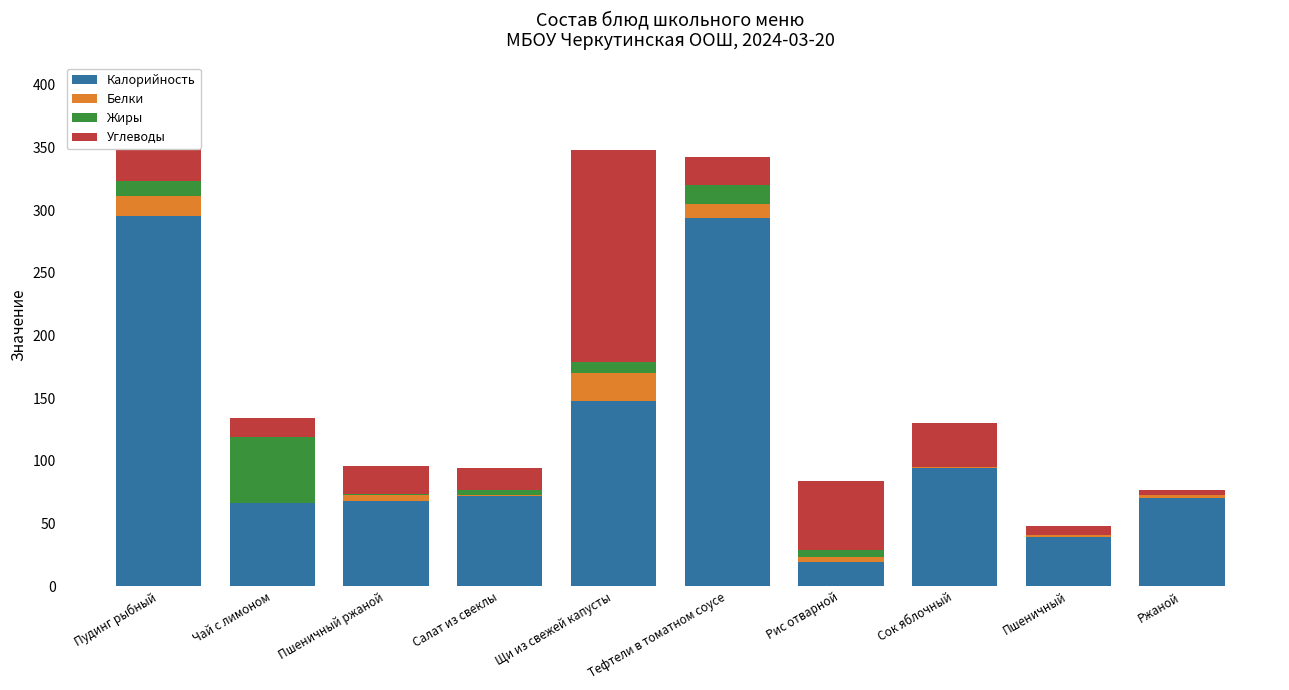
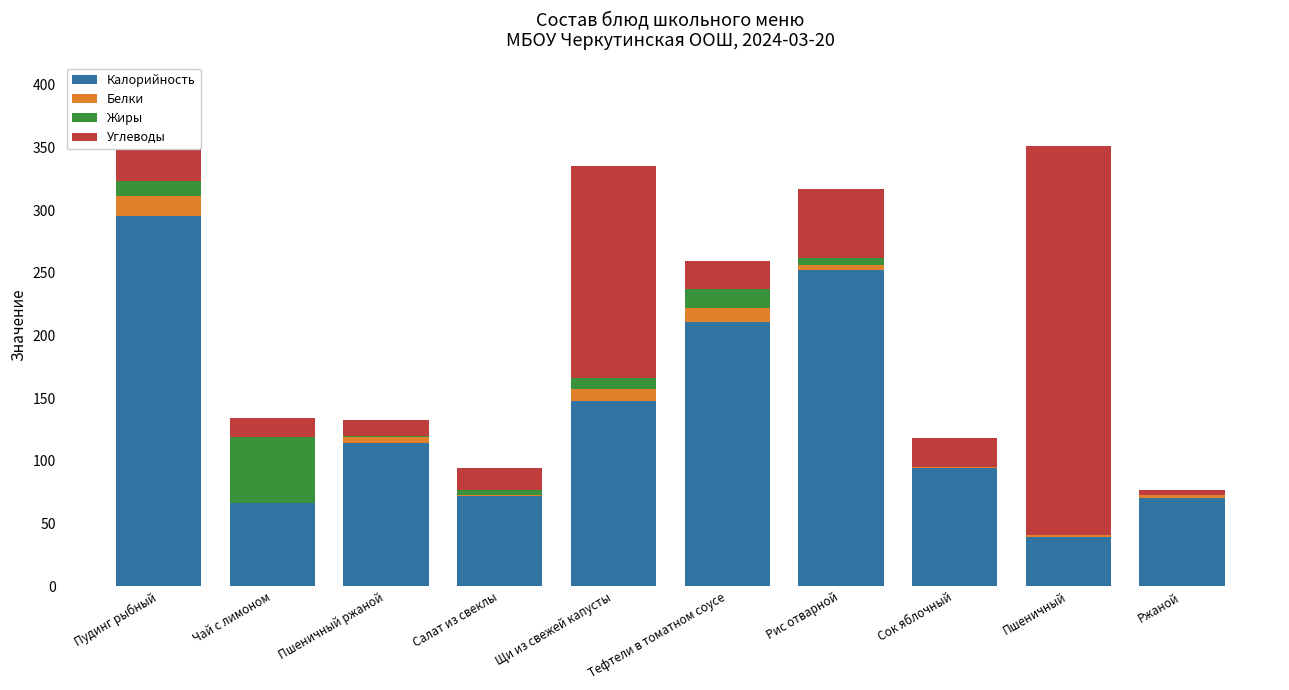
Калорийность, Пшеничный ржаной: 68 -> 114
Углеводы, Пшеничный ржаной: 22 -> 13
Белки, Щи из свежей капусты: 22 -> 9
Калорийность, Тефтели в томатном соусе: 294 -> 211
Калорийность, Рис отварной: 19 -> 252
Углеводы, Сок яблочный: 35 -> 23
Углеводы, Пшеничный: 7 -> 310
